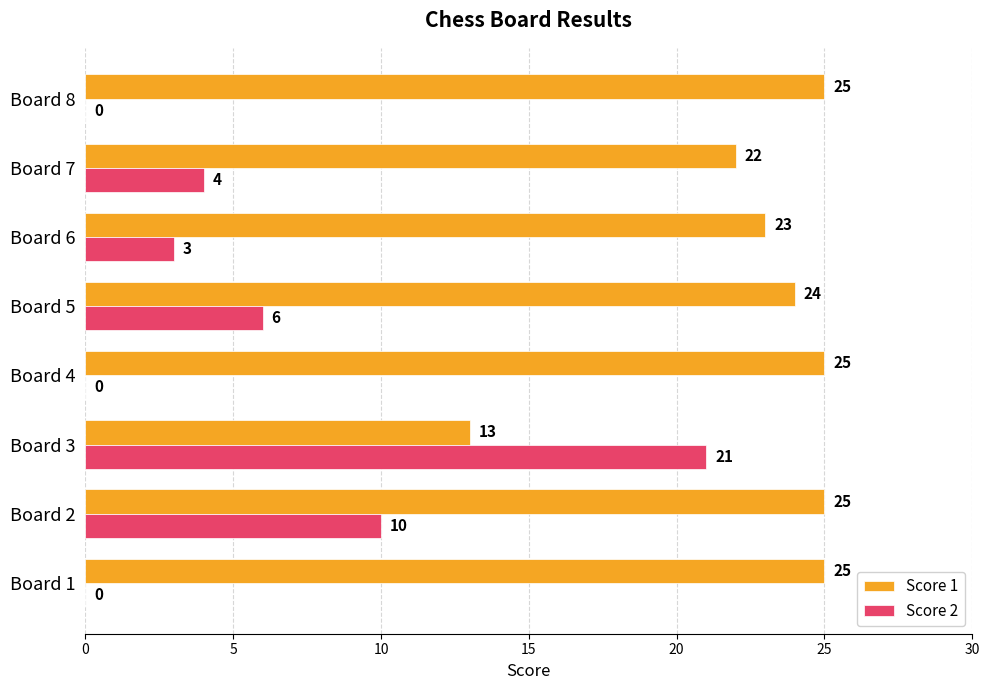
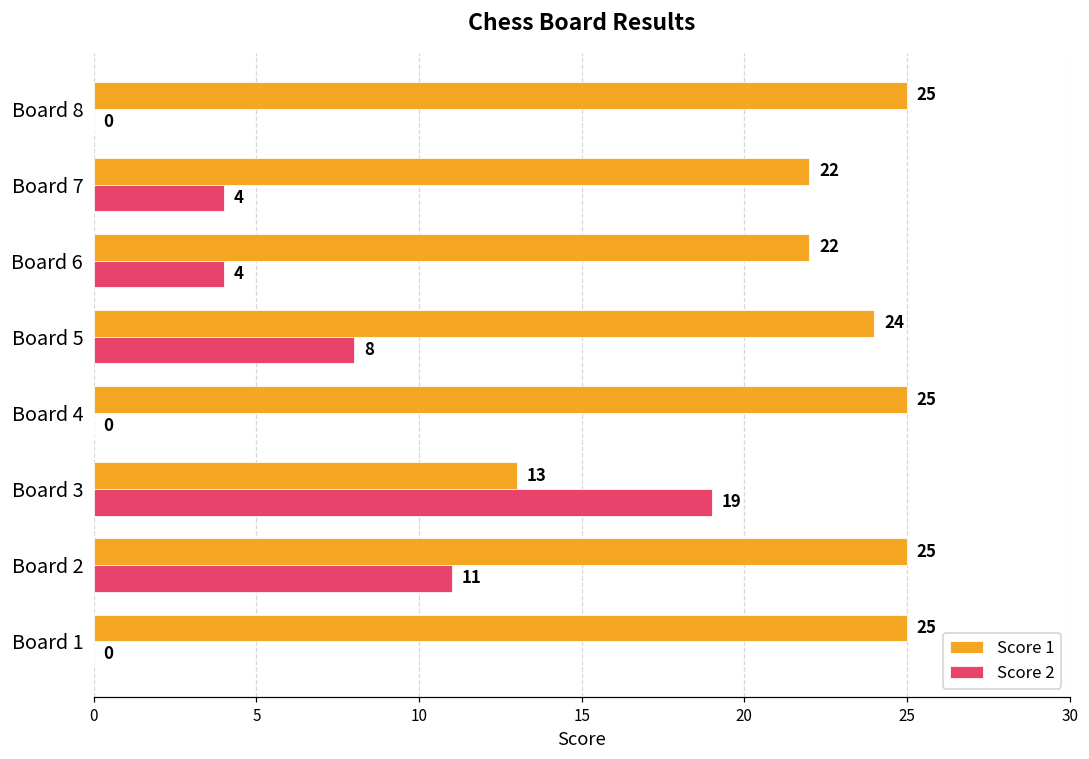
Score 1, Board 6: 23 -> 22
Score 2, Board 6: 3 -> 4
Score 2, Board 5: 6 -> 8
Score 2, Board 3: 21 -> 19
Score 2, Board 2: 10 -> 11
